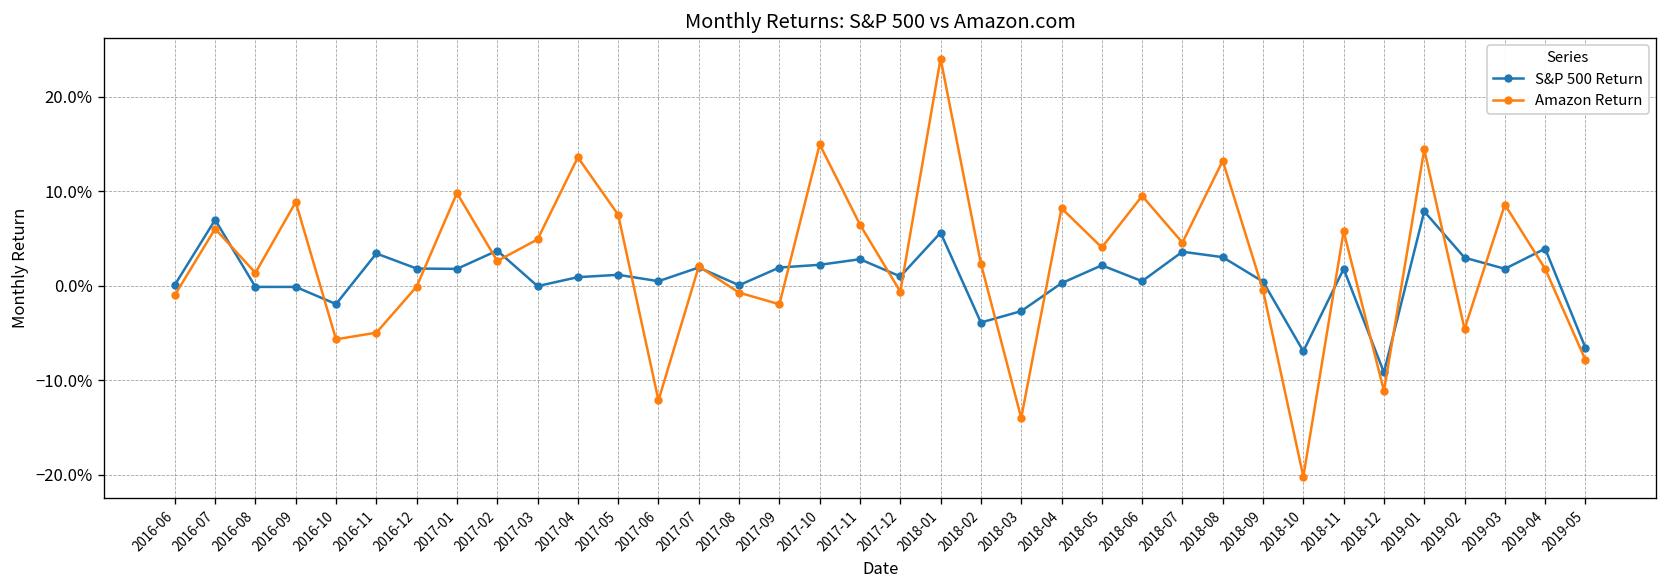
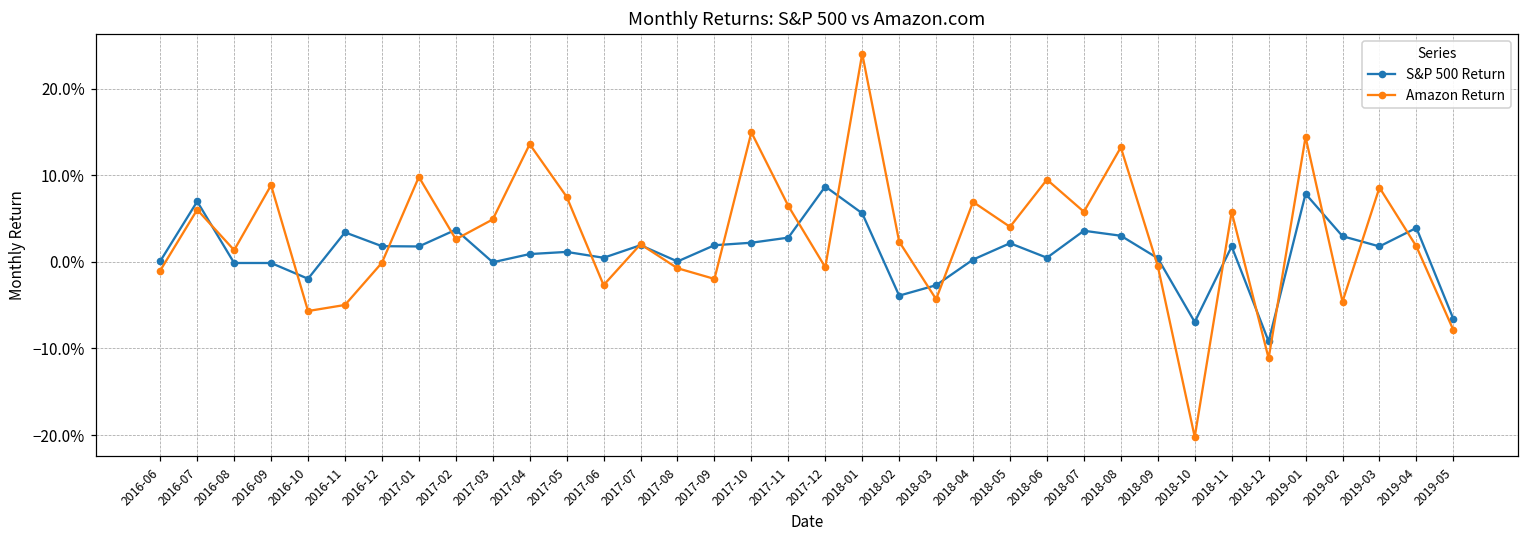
Amazon Return, 2017-06: -12% -> -3%
S&P 500 Return, 2017-12: 1% -> 9%
Amazon Return, 2018-03: -14% -> -4%
Amazon Return, 2018-04: 8% -> 7%
Amazon Return, 2018-07: 5% -> 6%
